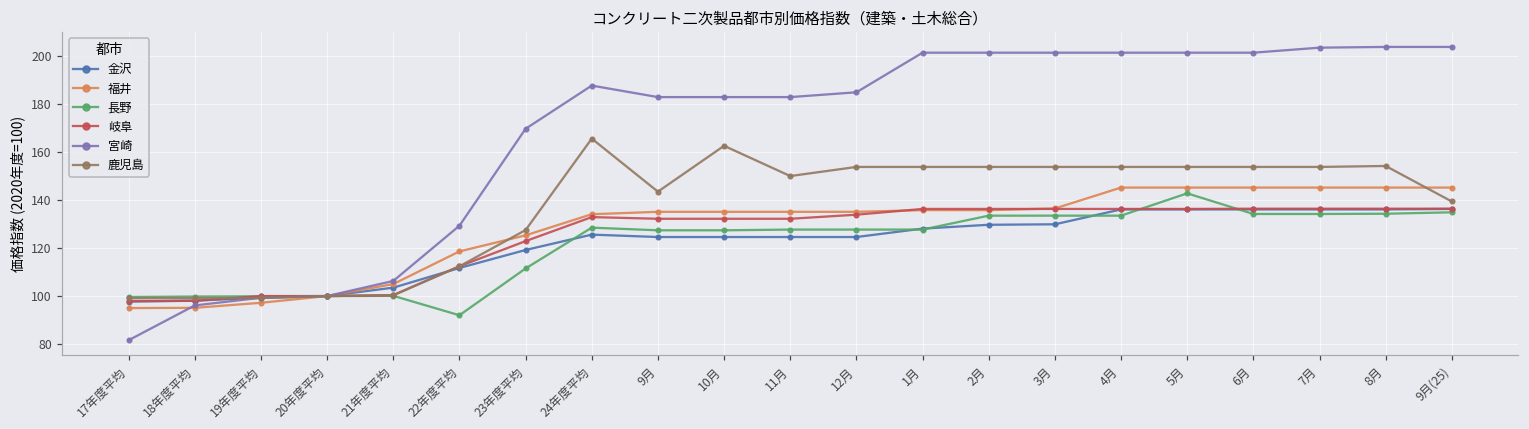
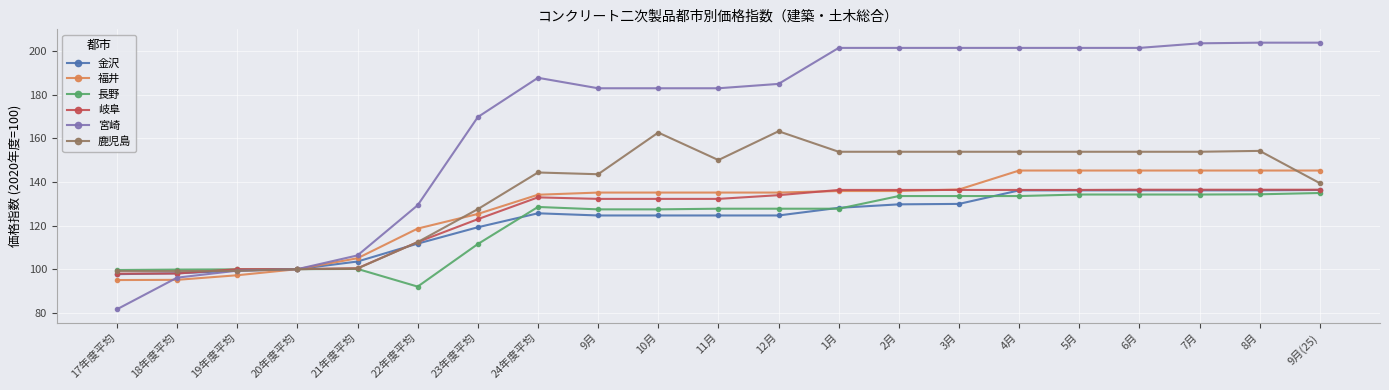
鹿児島, 24年度平均: 166 -> 144
鹿児島, 12月: 154 -> 163
長野, 5月: 143 -> 134
